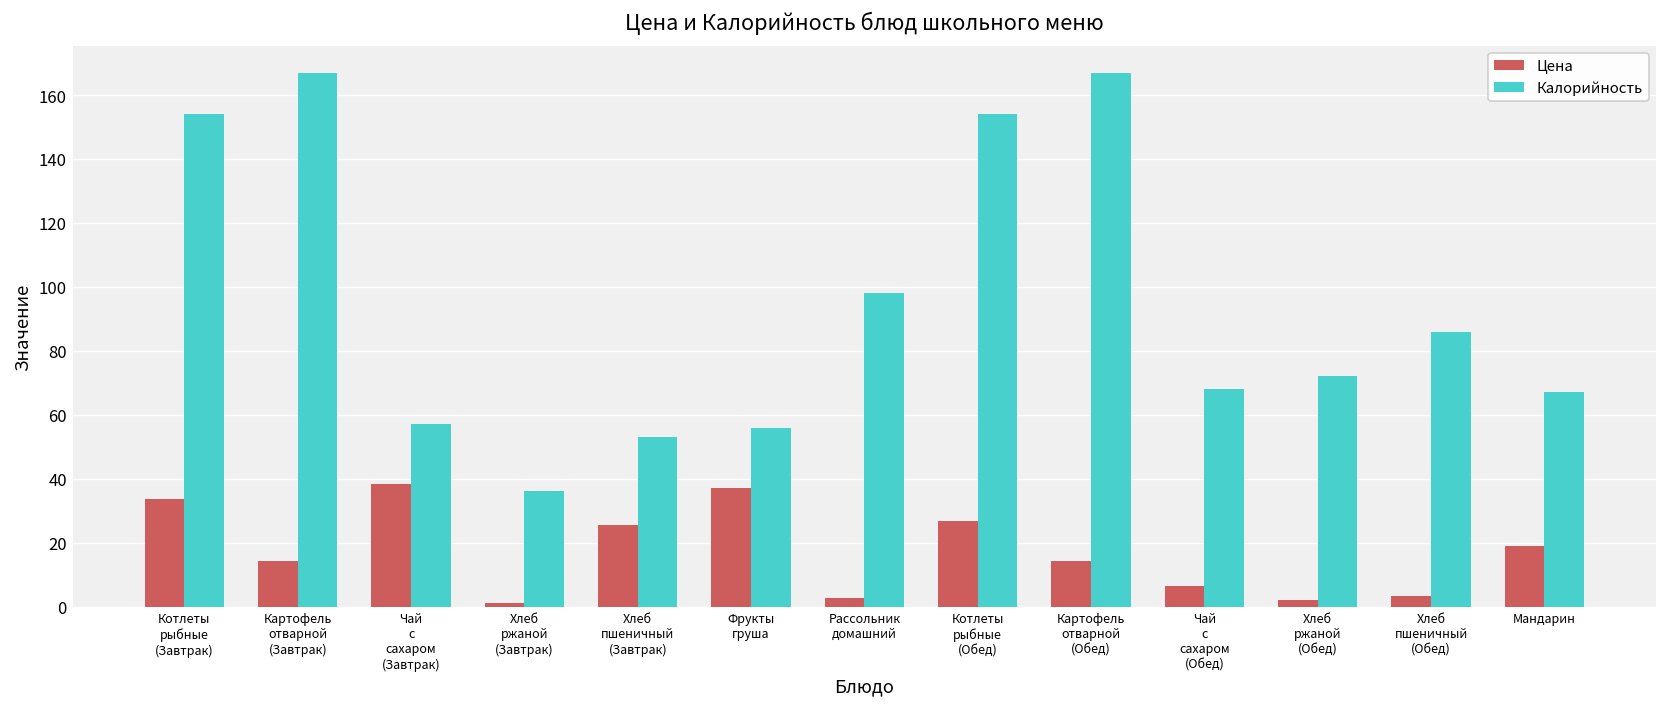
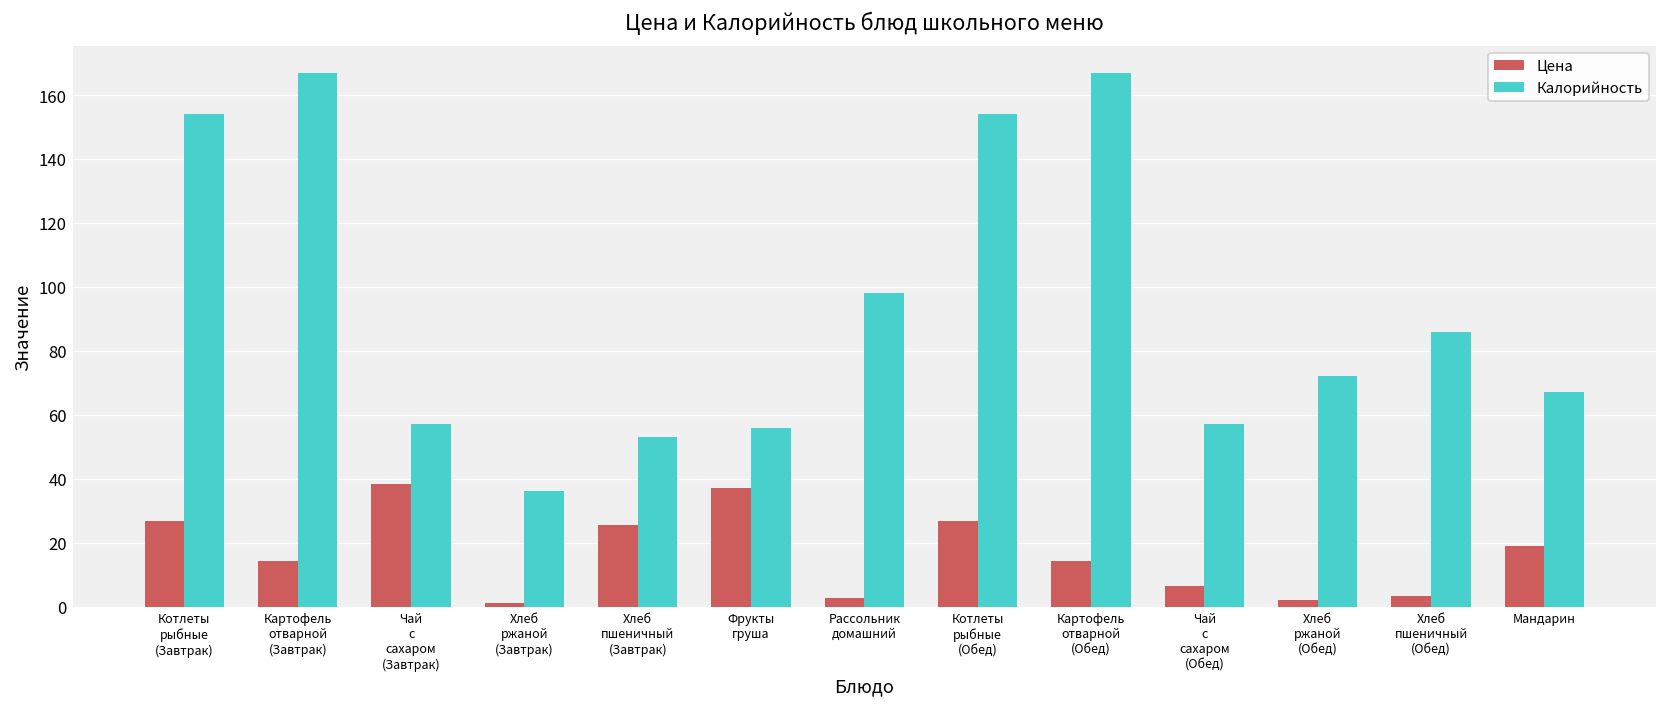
Цена, Котлеты рыбные (Завтрак): 34 -> 27
Калорийность, Чай с сахаром (Обед): 68 -> 57
